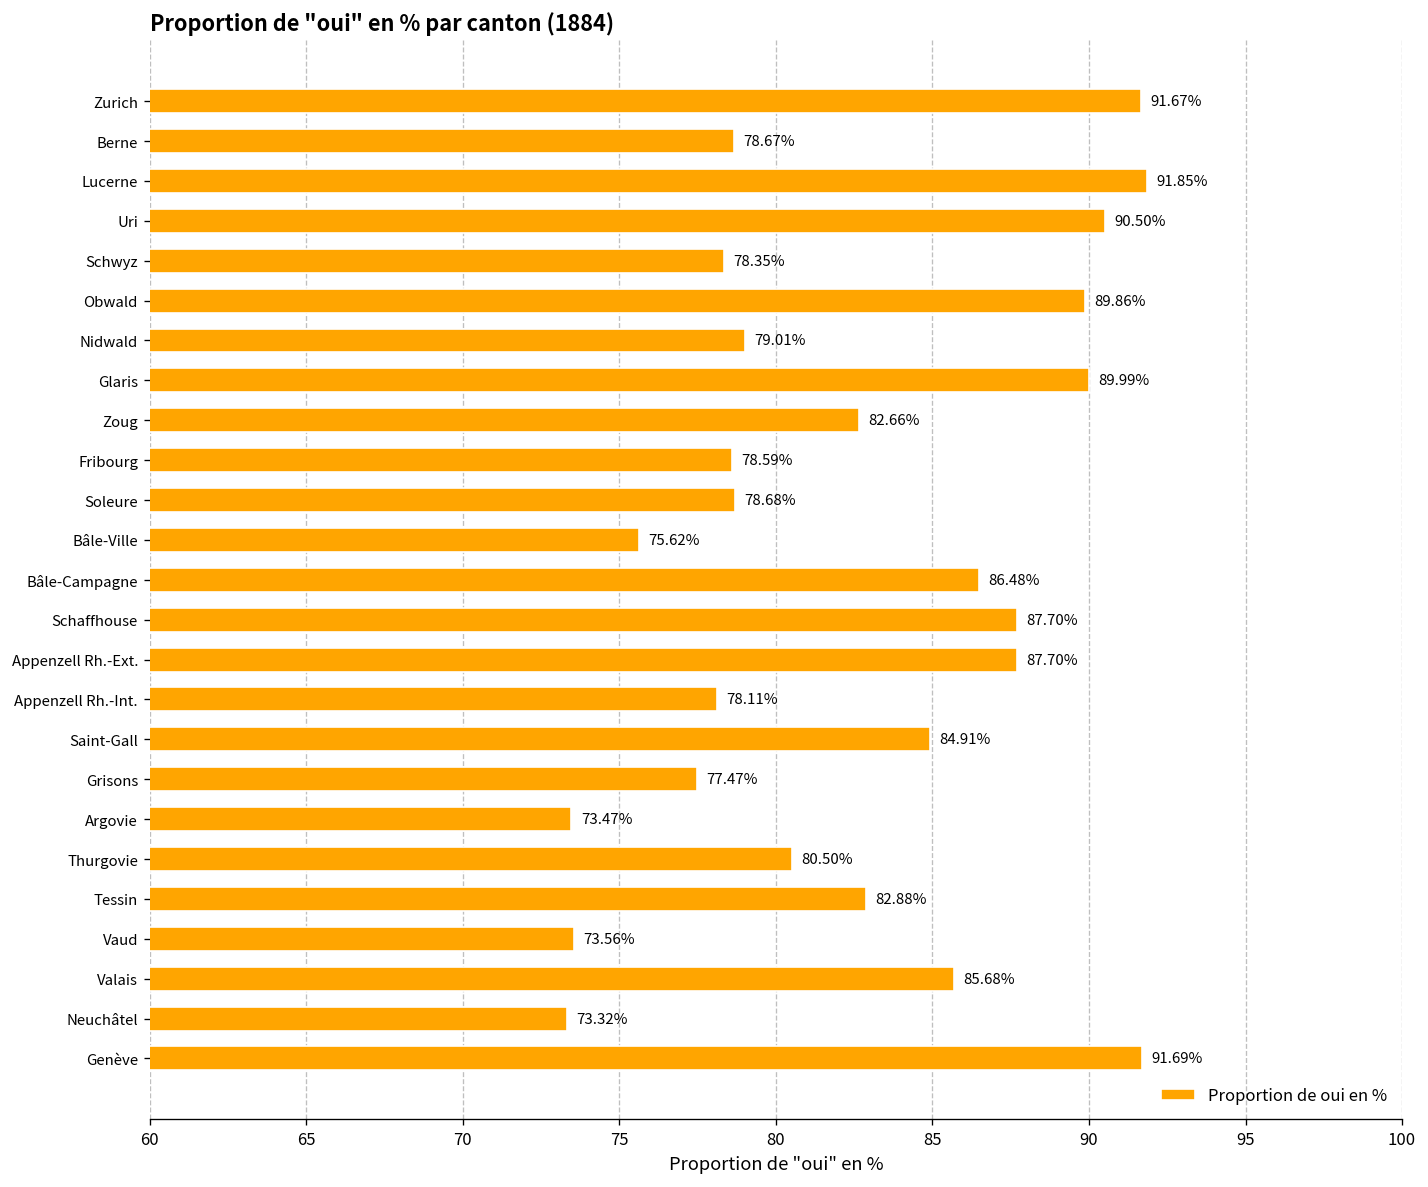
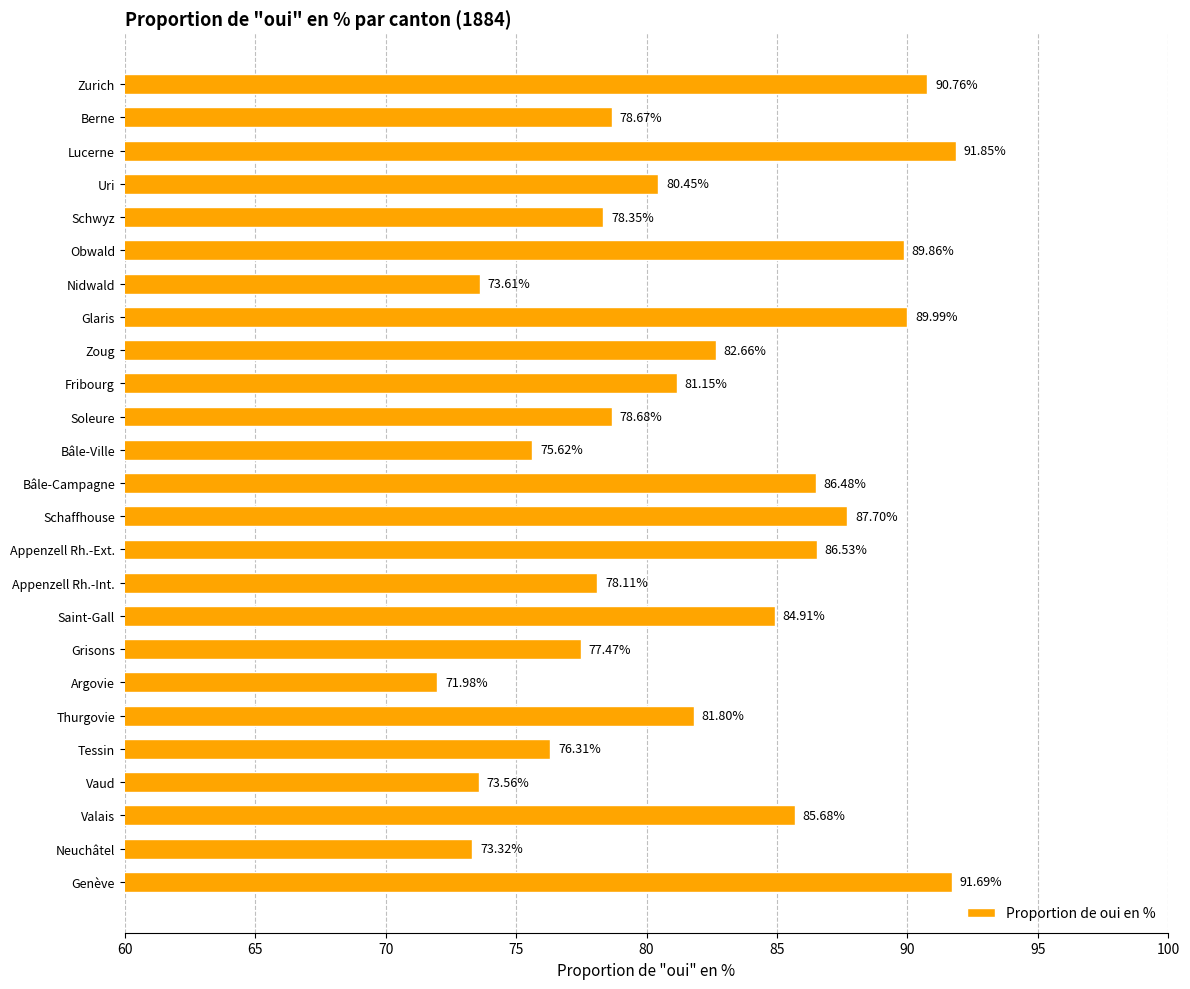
Zurich: 91.67% -> 90.76%
Uri: 90.50% -> 80.45%
Nidwald: 79.01% -> 73.61%
Fribourg: 78.59% -> 81.15%
Appenzell Rh.-Ext.: 87.70% -> 86.53%
Argovie: 73.47% -> 71.98%
Thurgovie: 80.50% -> 81.80%
Tessin: 82.88% -> 76.31%
